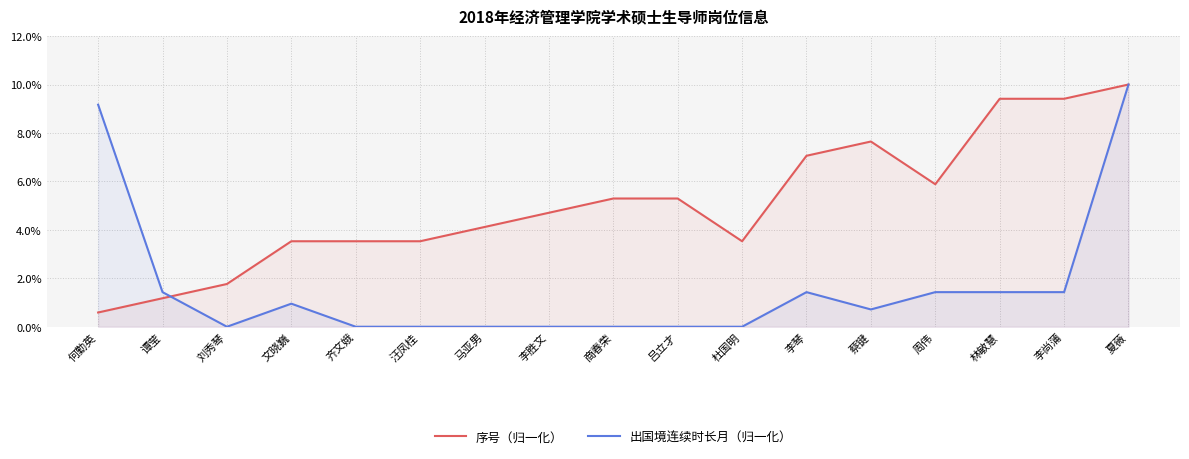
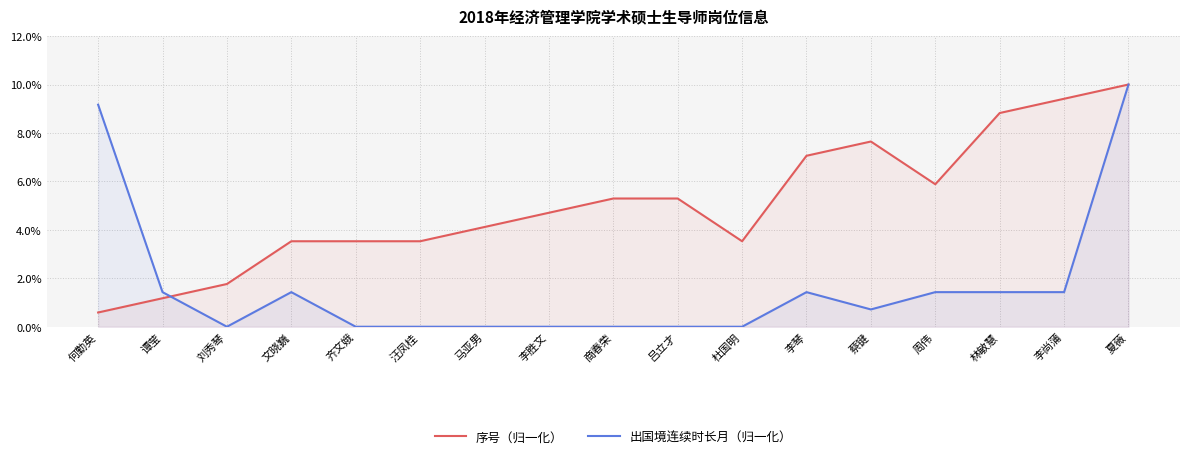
出国境连续时长月（归一化）, 文晓巍: 1.0% -> 1.4%
序号（归一化）, 林敏慧: 9.4% -> 8.8%
